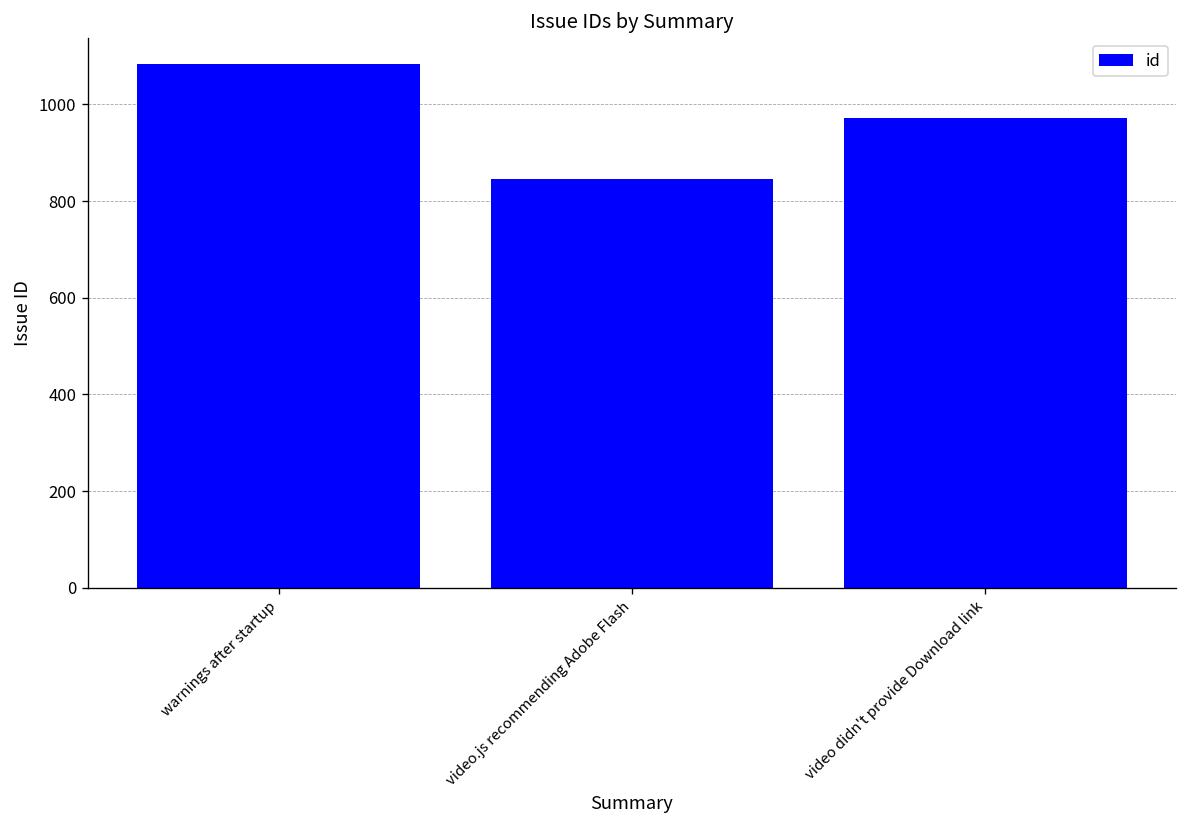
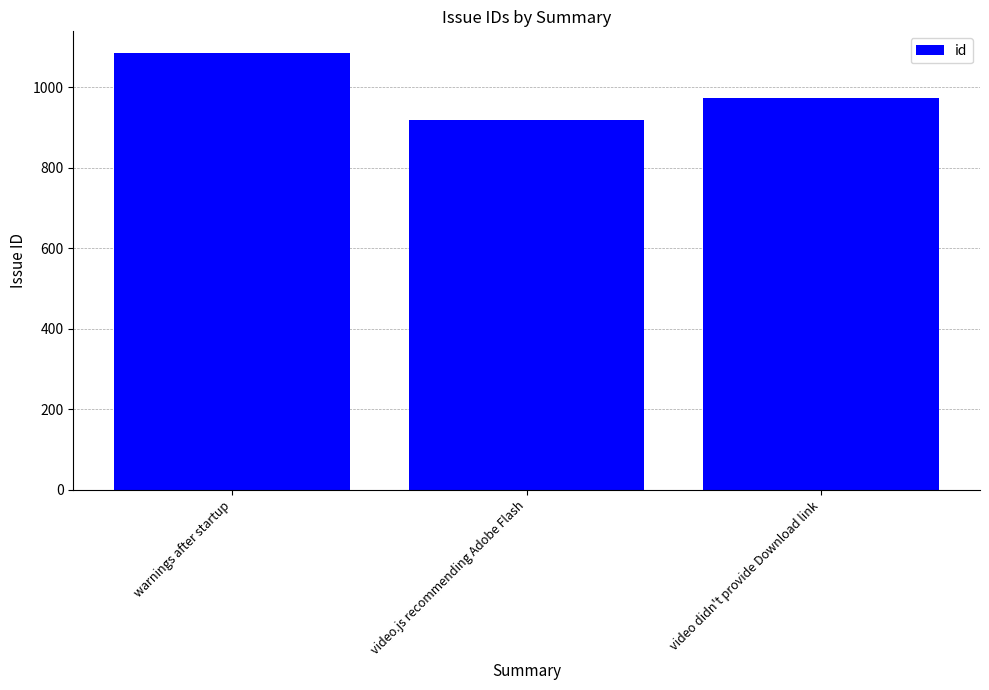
video.js recommending Adobe Flash: 850 -> 920
